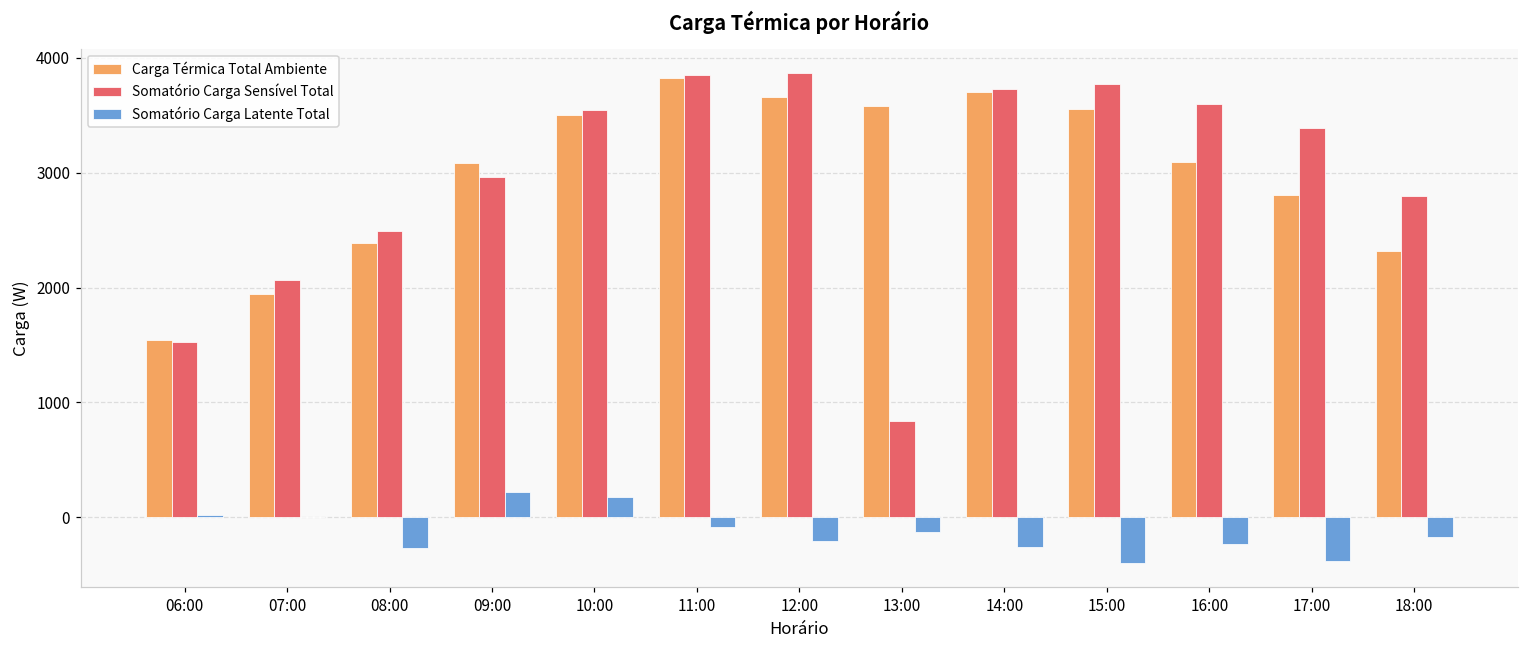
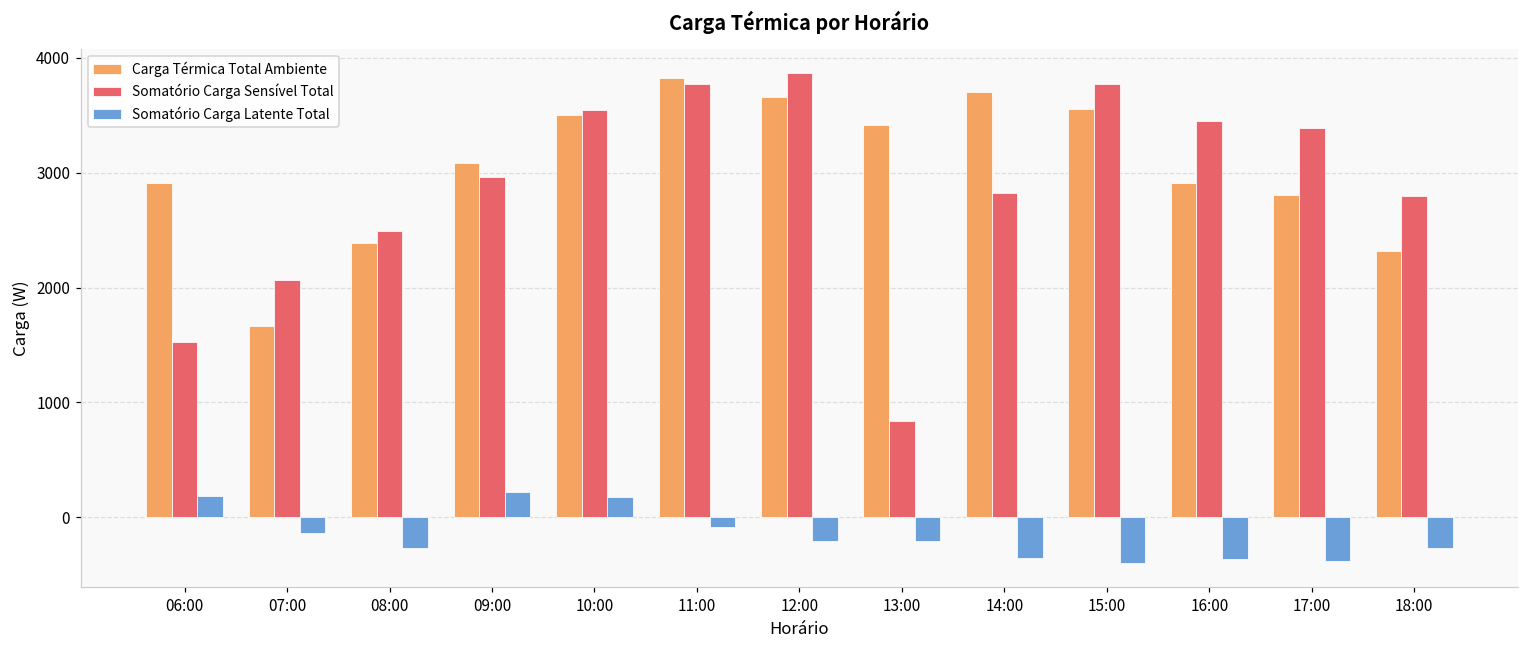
Carga Térmica Total Ambiente, 06:00: 1540 -> 2910
Somatório Carga Latente Total, 06:00: 20 -> 180
Carga Térmica Total Ambiente, 07:00: 1950 -> 1670
Somatório Carga Latente Total, 07:00: 0 -> -140
Somatório Carga Sensível Total, 11:00: 3860 -> 3780
Carga Térmica Total Ambiente, 13:00: 3580 -> 3420
Somatório Carga Latente Total, 13:00: -130 -> -210
Somatório Carga Sensível Total, 14:00: 3730 -> 2820
Somatório Carga Latente Total, 14:00: -260 -> -350
Carga Térmica Total Ambiente, 16:00: 3090 -> 2910
Somatório Carga Sensível Total, 16:00: 3600 -> 3450
Somatório Carga Latente Total, 16:00: -230 -> -360
Somatório Carga Latente Total, 18:00: -170 -> -270
